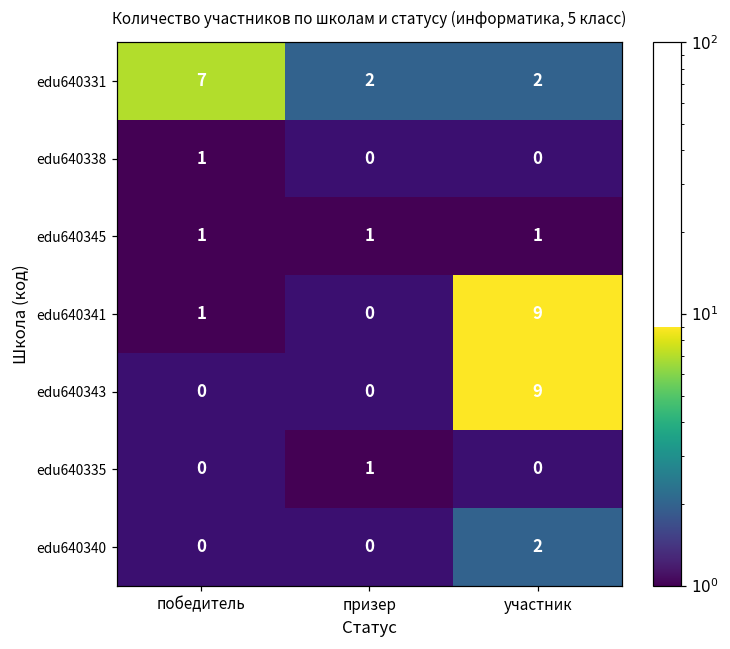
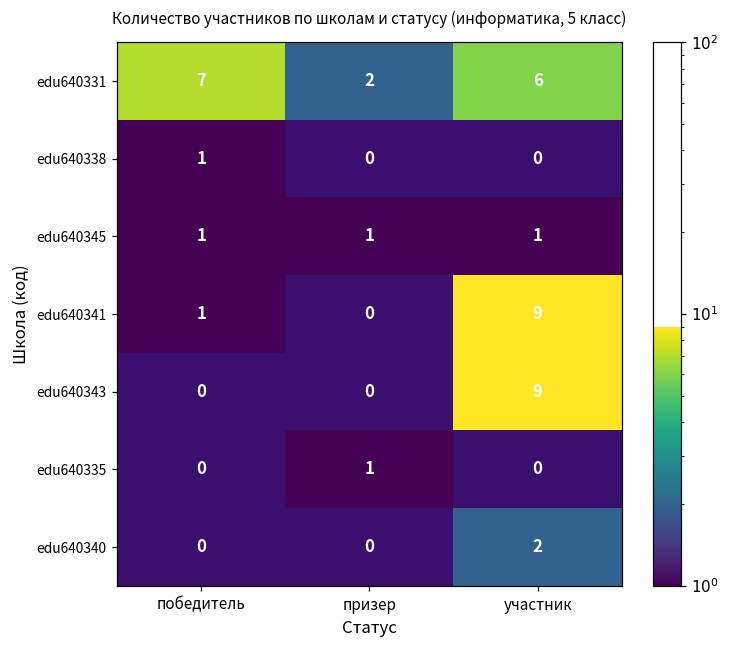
edu640331, участник: 2 -> 6
